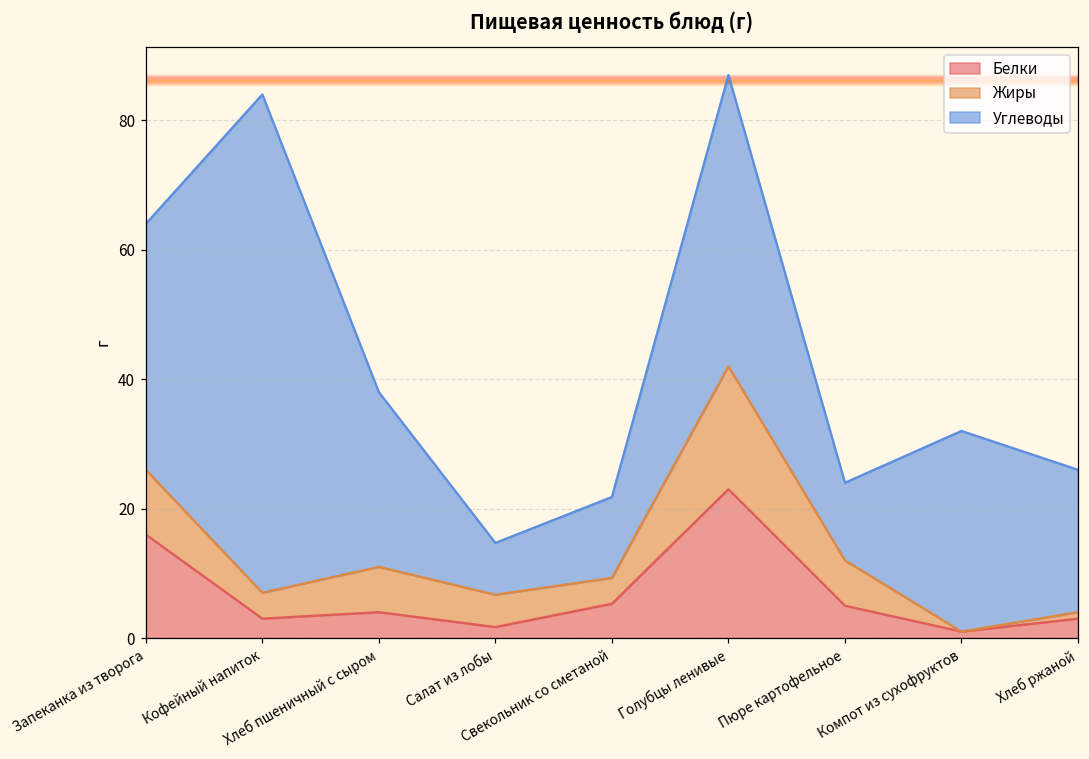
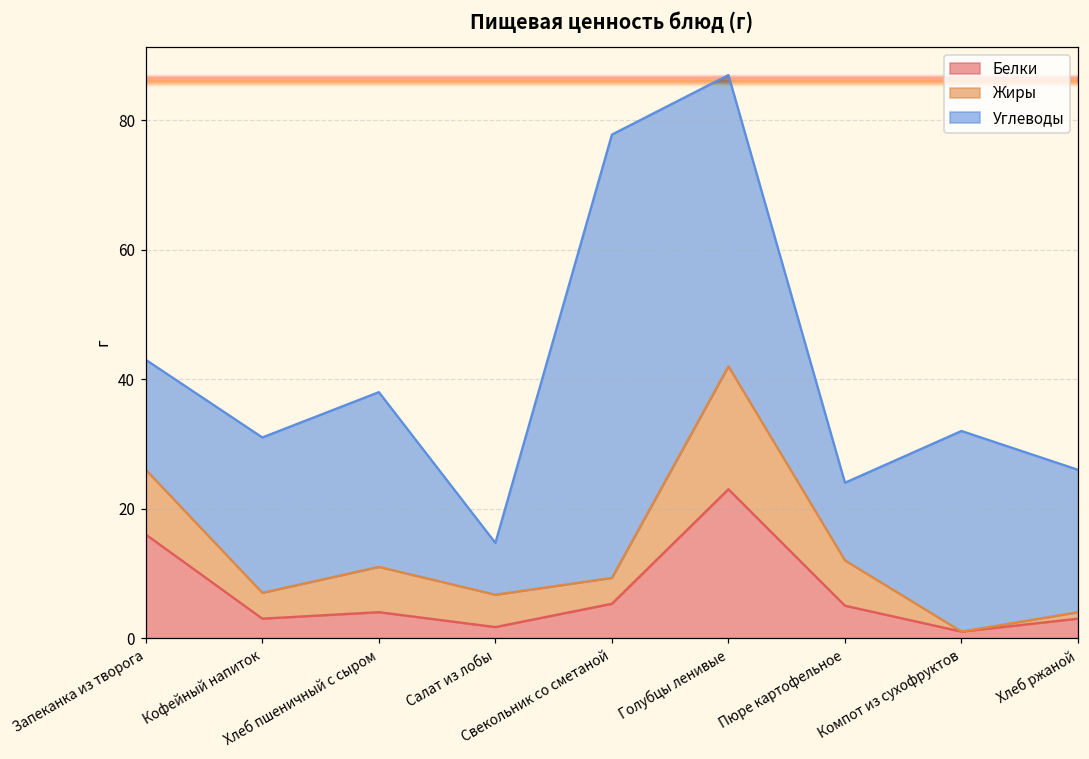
Углеводы, Запеканка из творога: 38 -> 17
Углеводы, Кофейный напиток: 77 -> 24
Углеводы, Свекольник со сметаной: 13 -> 69
